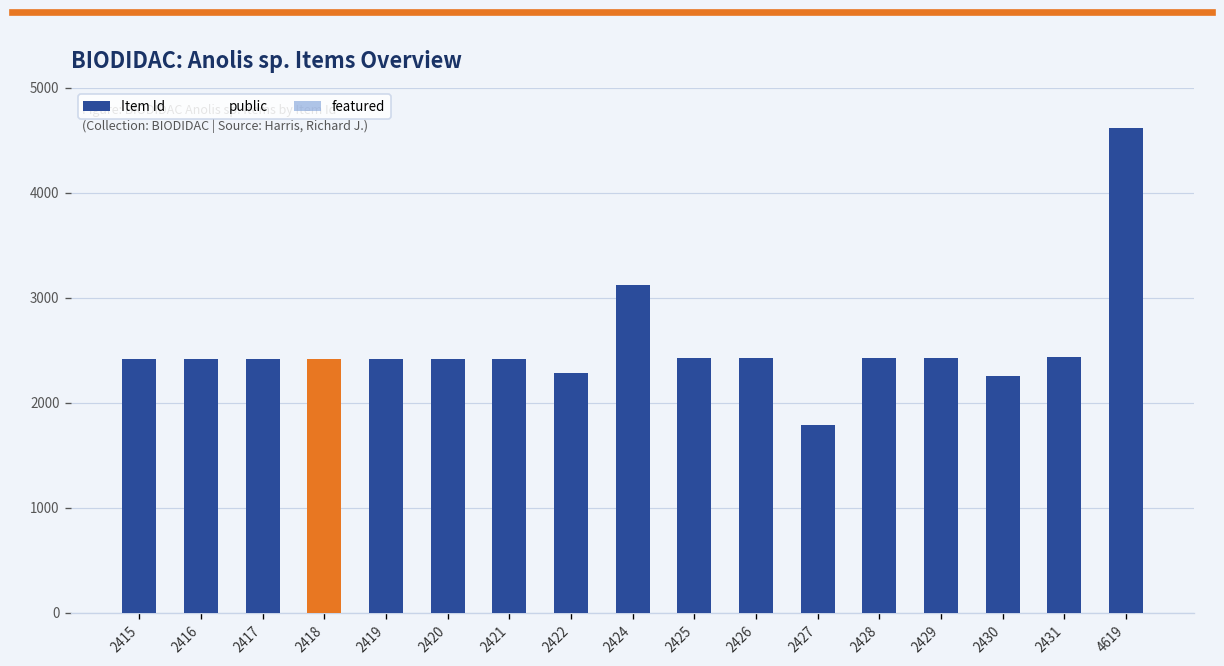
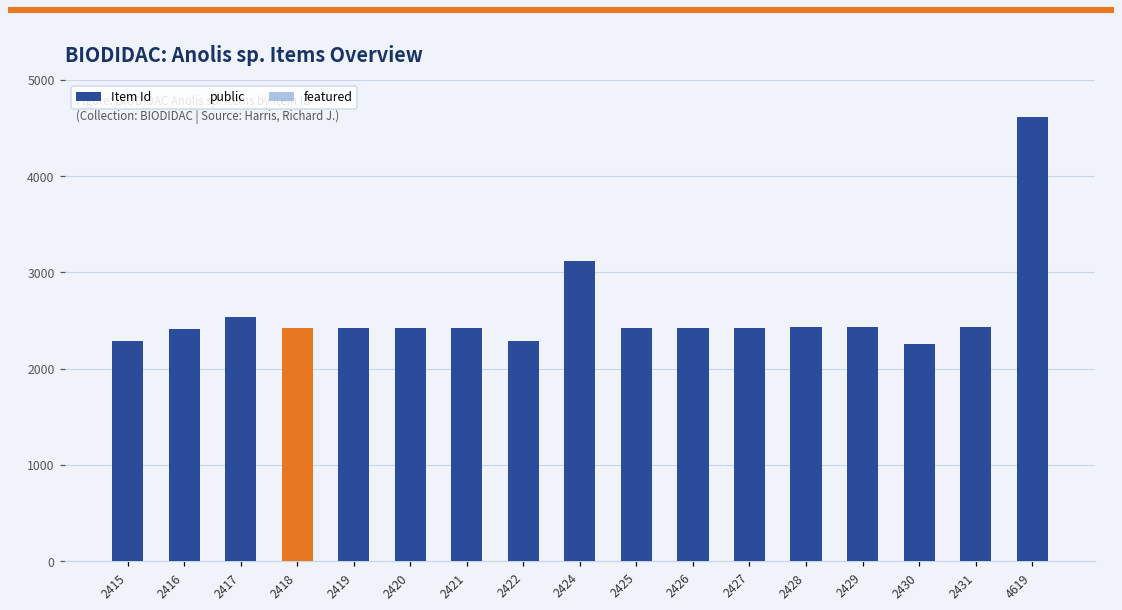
Item Id, 2415: 2400 -> 2300
Item Id, 2417: 2400 -> 2500
Item Id, 2427: 1800 -> 2400
